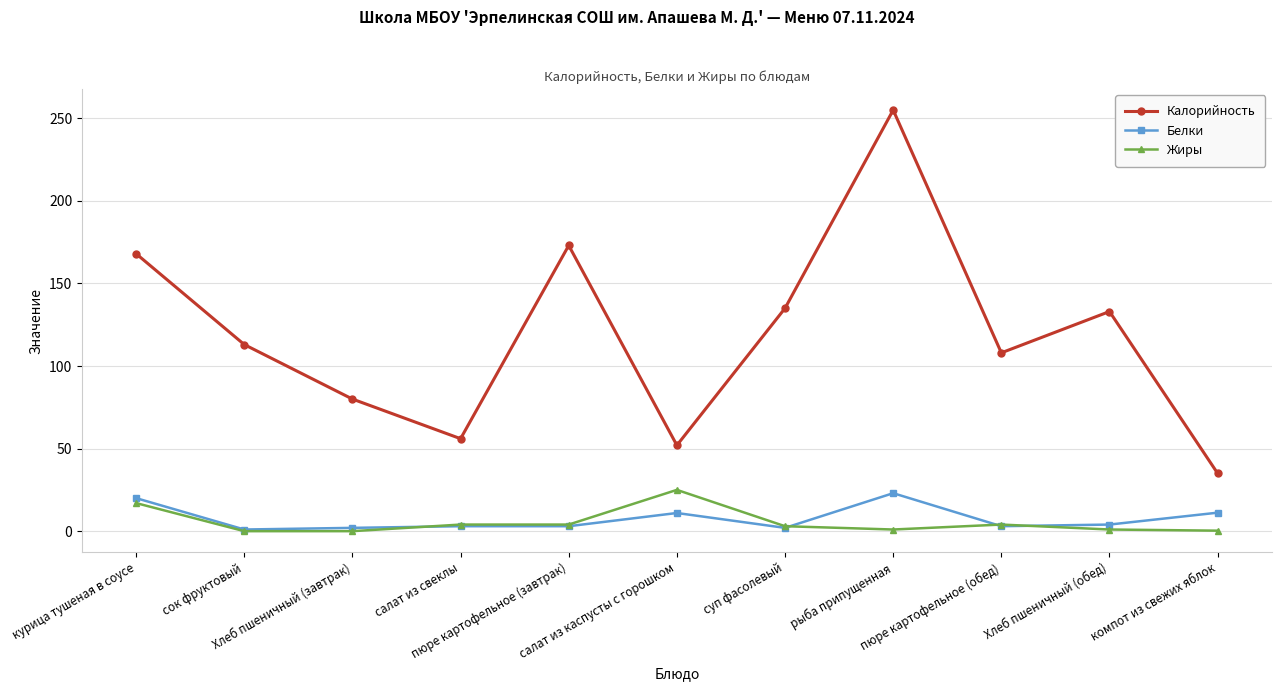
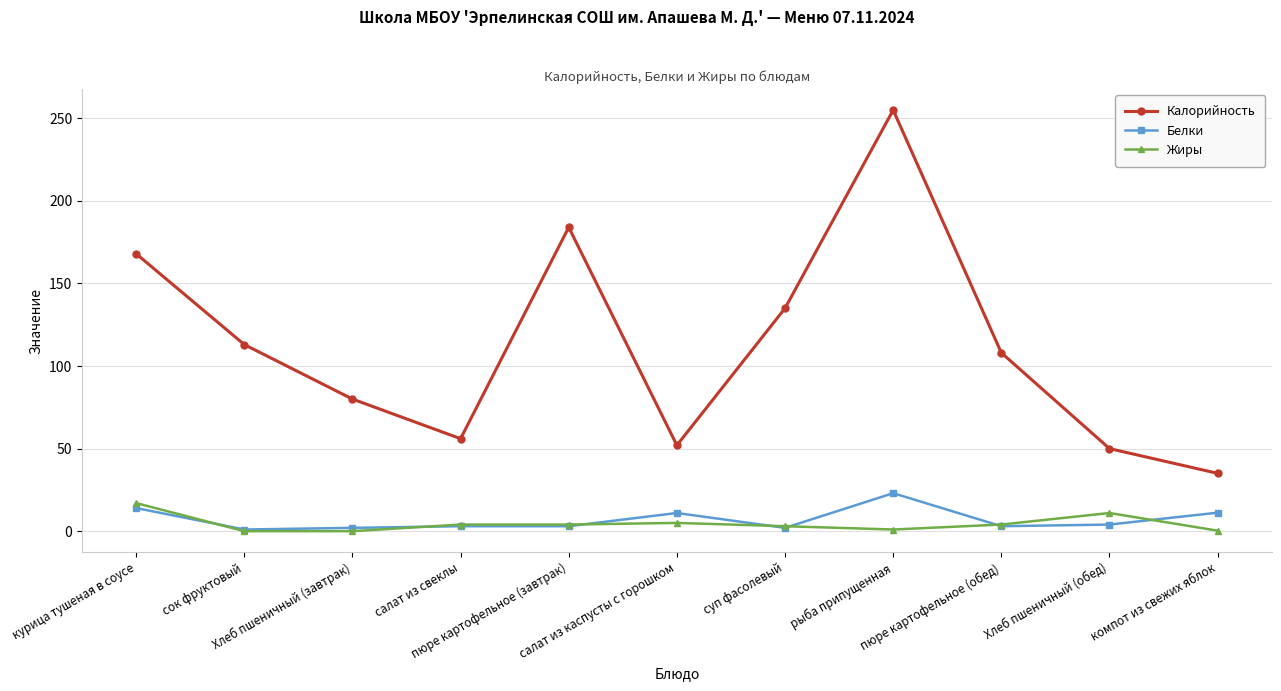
Белки, курица тушеная в соусе: 20 -> 14
Калорийность, пюре картофельное (завтрак): 173 -> 184
Жиры, салат из каспусты с горошком: 25 -> 5
Калорийность, Хлеб пшеничный (обед): 133 -> 50
Жиры, Хлеб пшеничный (обед): 1 -> 11
